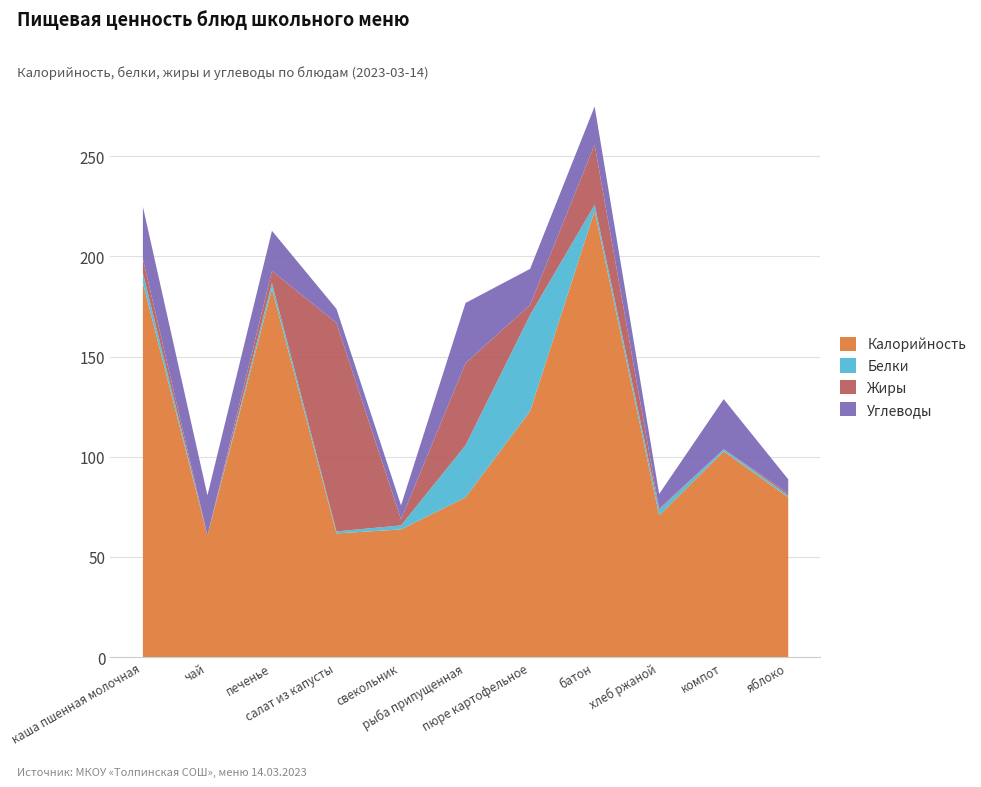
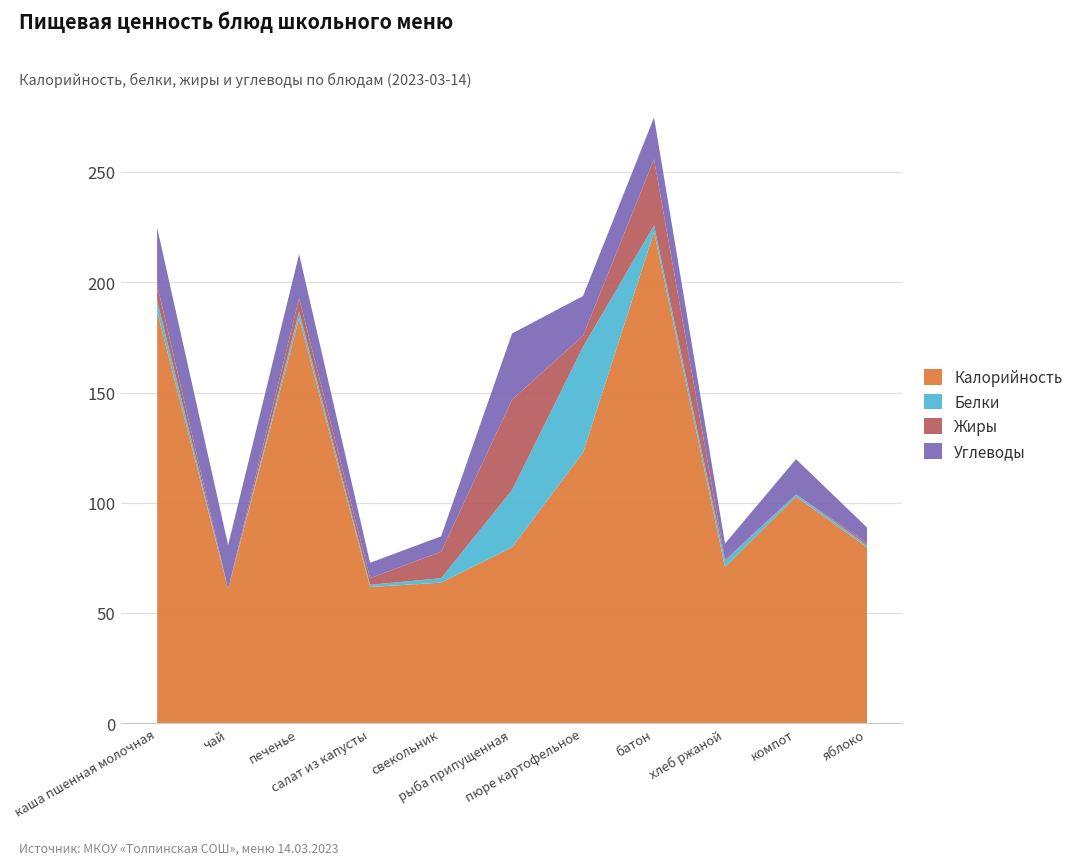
Жиры, салат из капусты: 104 -> 3
Жиры, свекольник: 3 -> 12
Углеводы, компот: 25 -> 16
